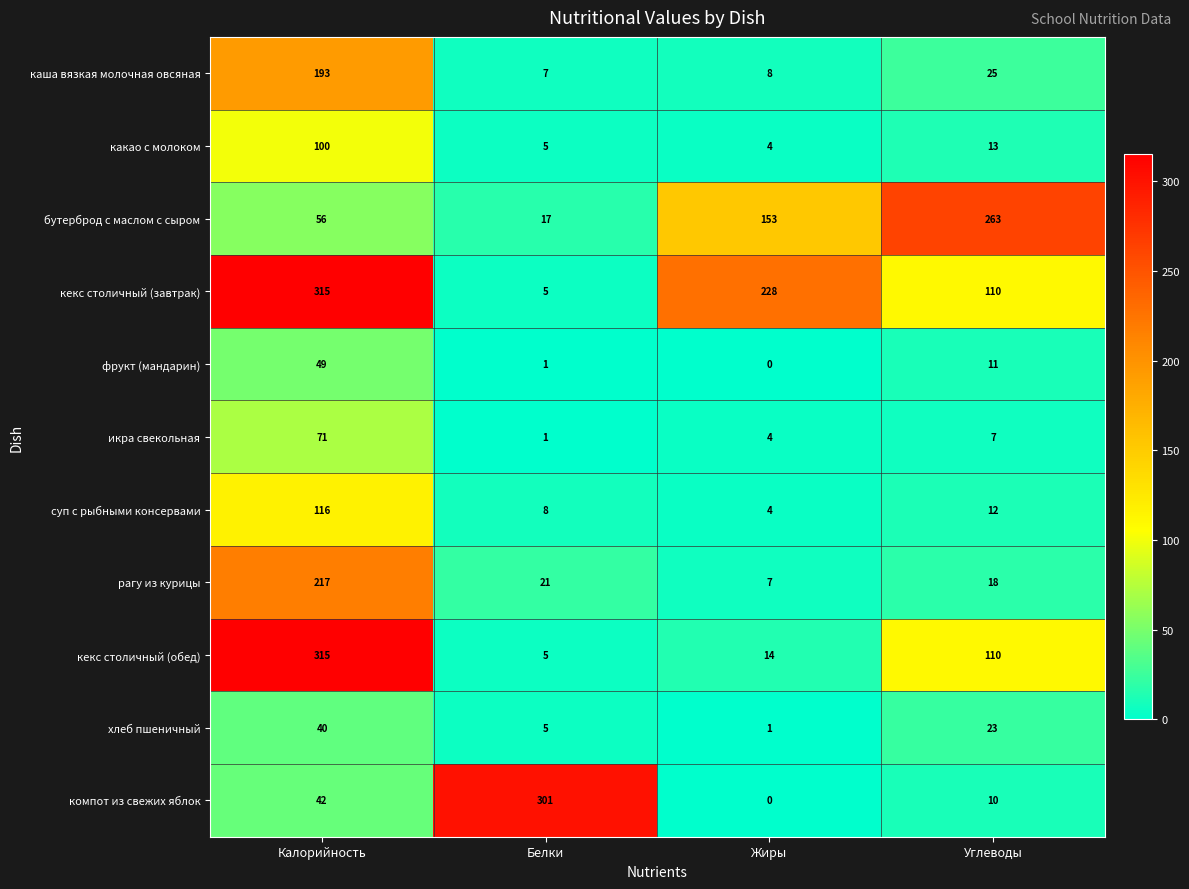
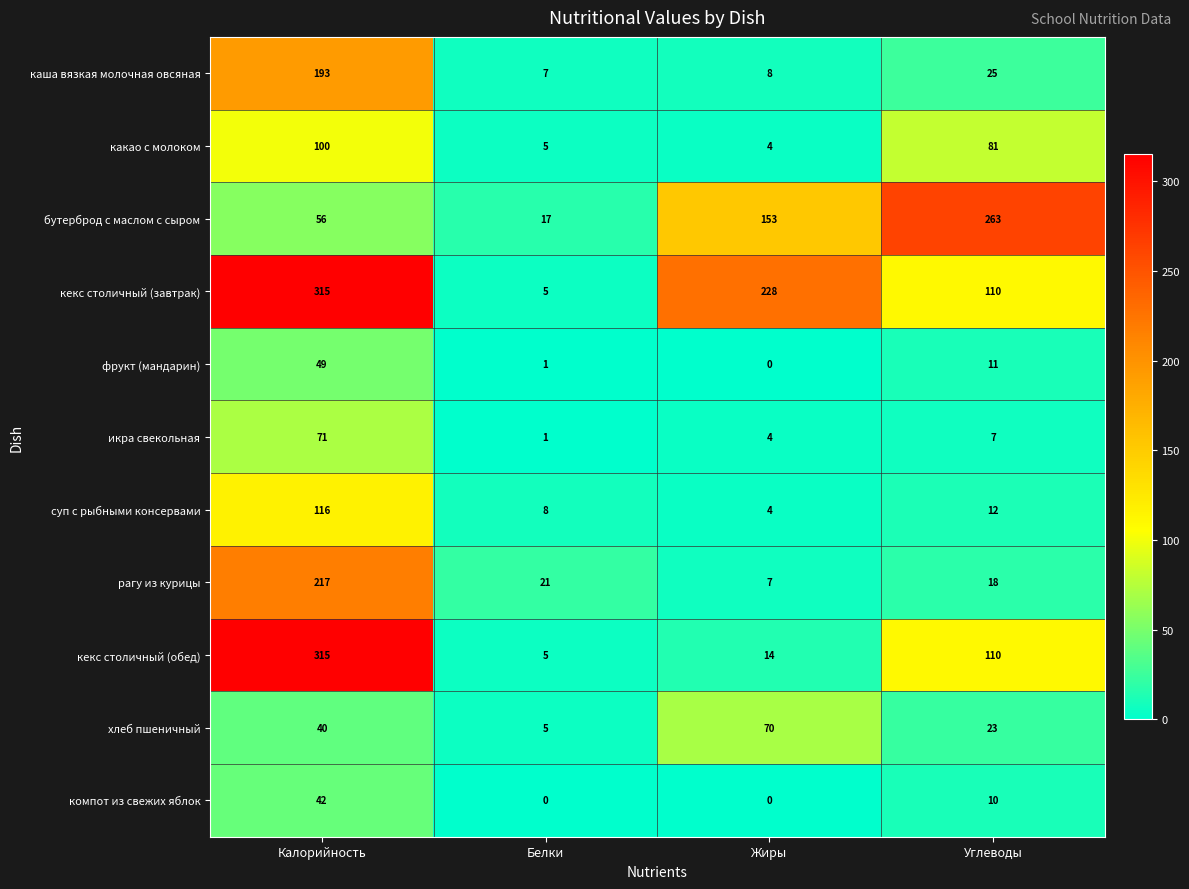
какао с молоком, Углеводы: 13 -> 81
хлеб пшеничный, Жиры: 1 -> 70
компот из свежих яблок, Белки: 301 -> 0
